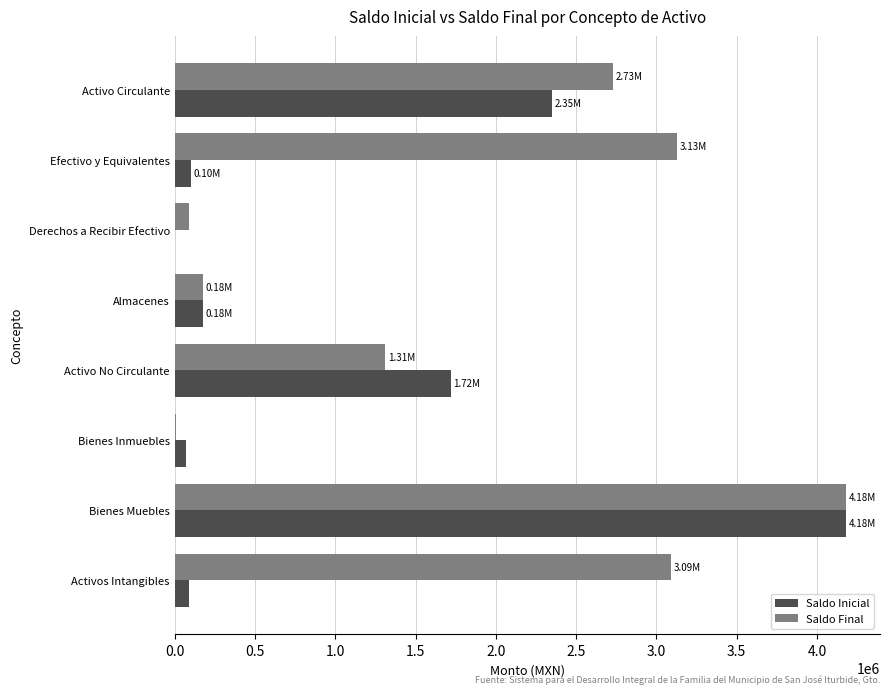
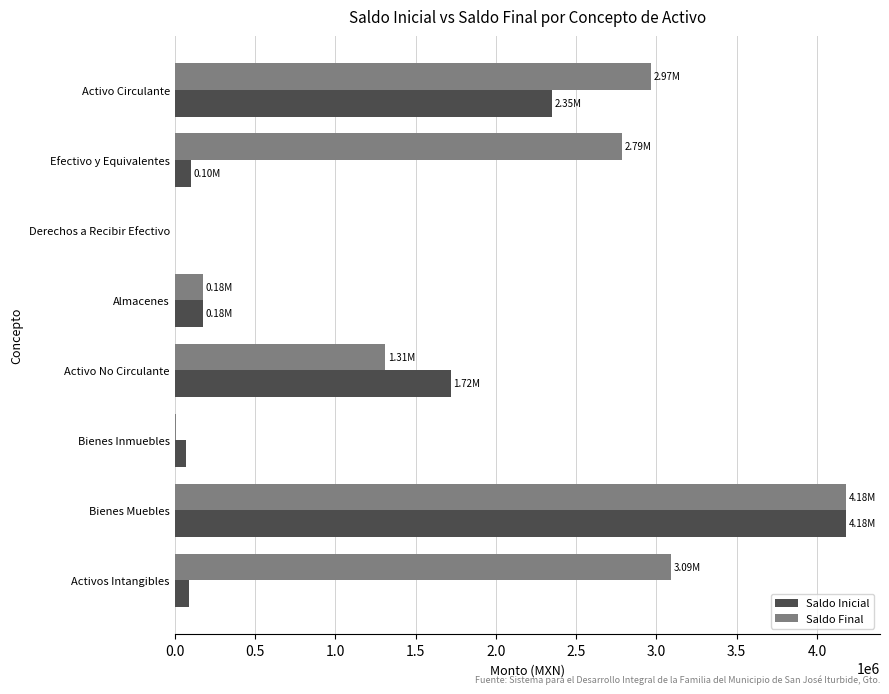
Saldo Final, Activo Circulante: 2.73M -> 2.97M
Saldo Final, Efectivo y Equivalentes: 3.13M -> 2.79M
Saldo Final, Derechos a Recibir Efectivo: 90000 -> 0
